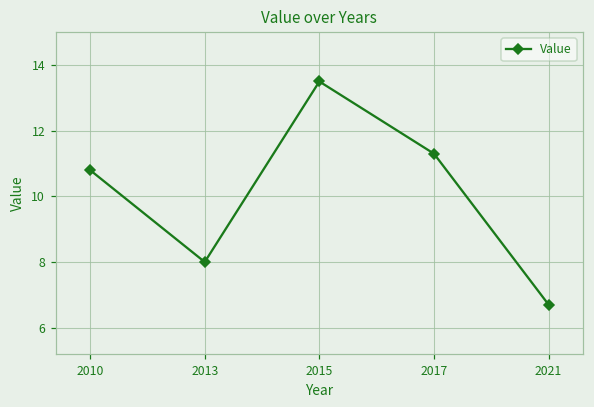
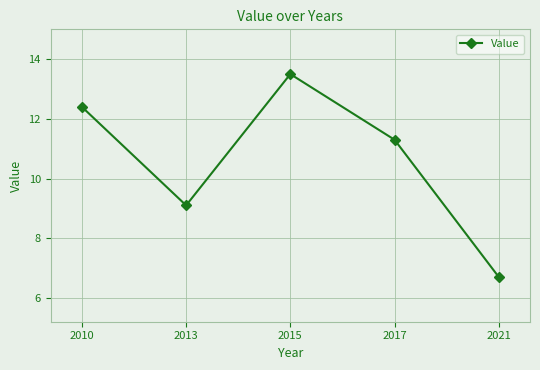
2010: 10.8 -> 12.4
2013: 8.0 -> 9.1
